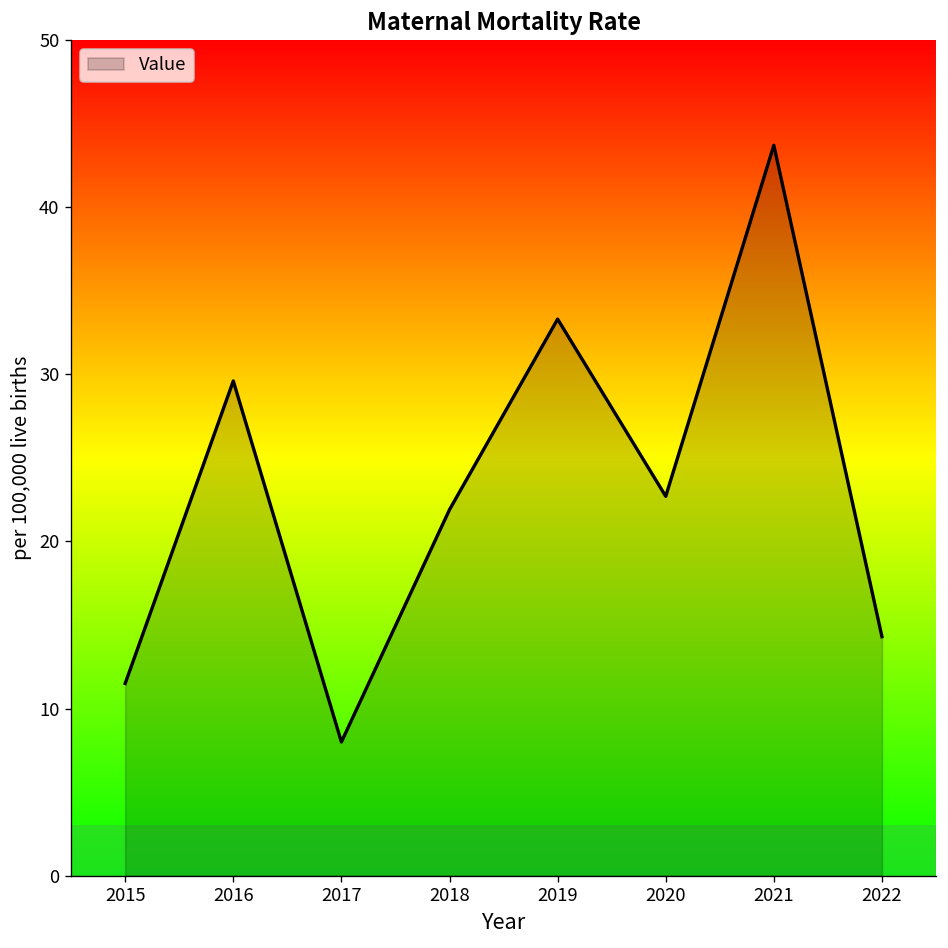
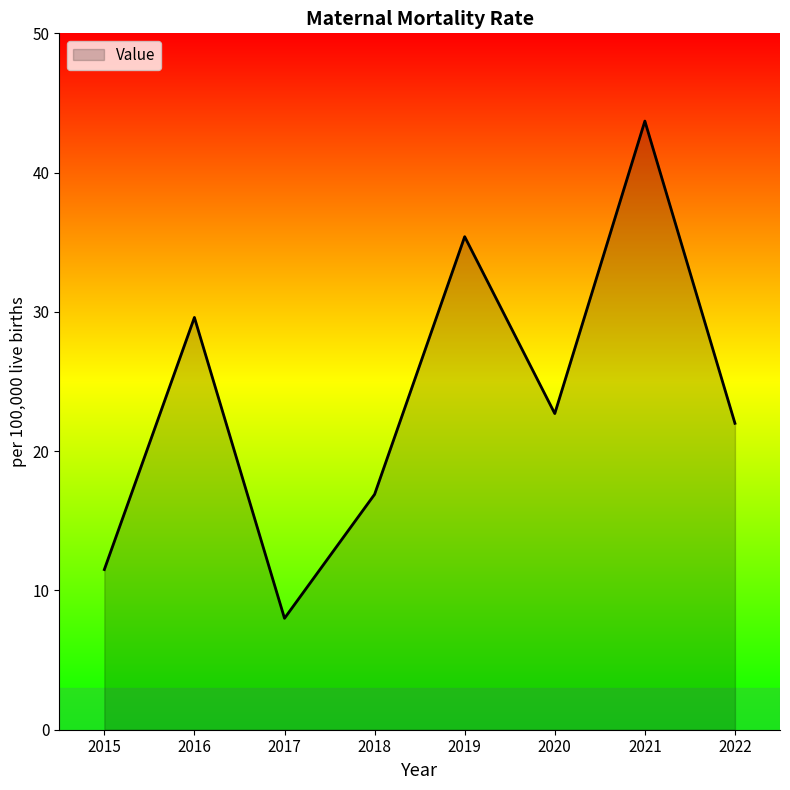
2018: 21.9 -> 16.9
2019: 33.3 -> 35.4
2022: 14.3 -> 22.0
